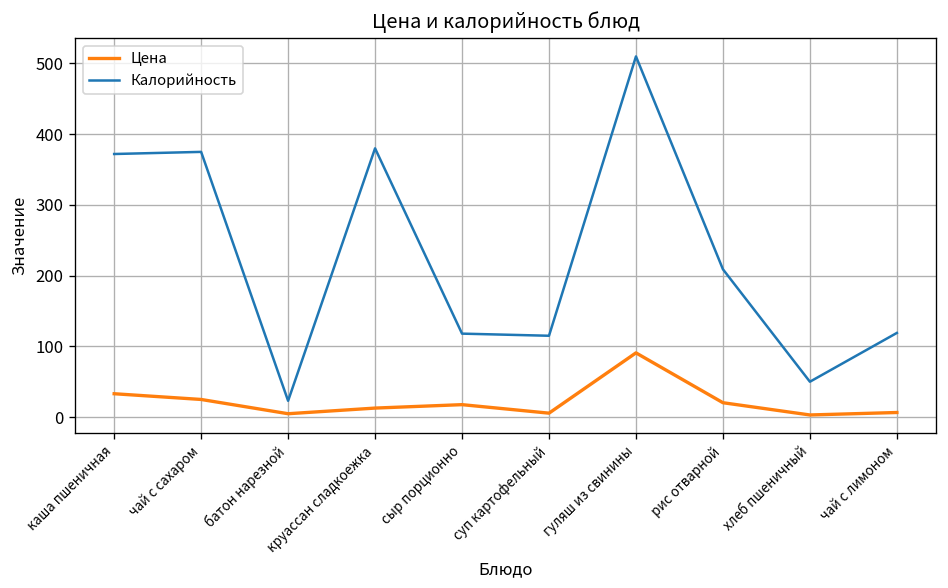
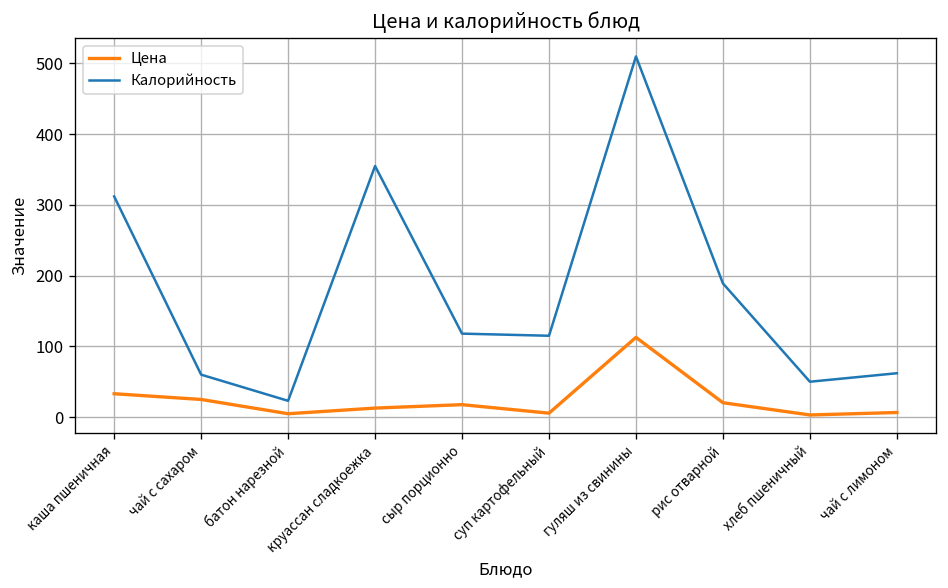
Калорийность, каша пшеничная: 370 -> 310
Калорийность, чай с сахаром: 380 -> 60
Калорийность, круассан сладкоежка: 380 -> 360
Цена, гуляш из свинины: 90 -> 110
Калорийность, рис отварной: 210 -> 190
Калорийность, чай с лимоном: 120 -> 60
